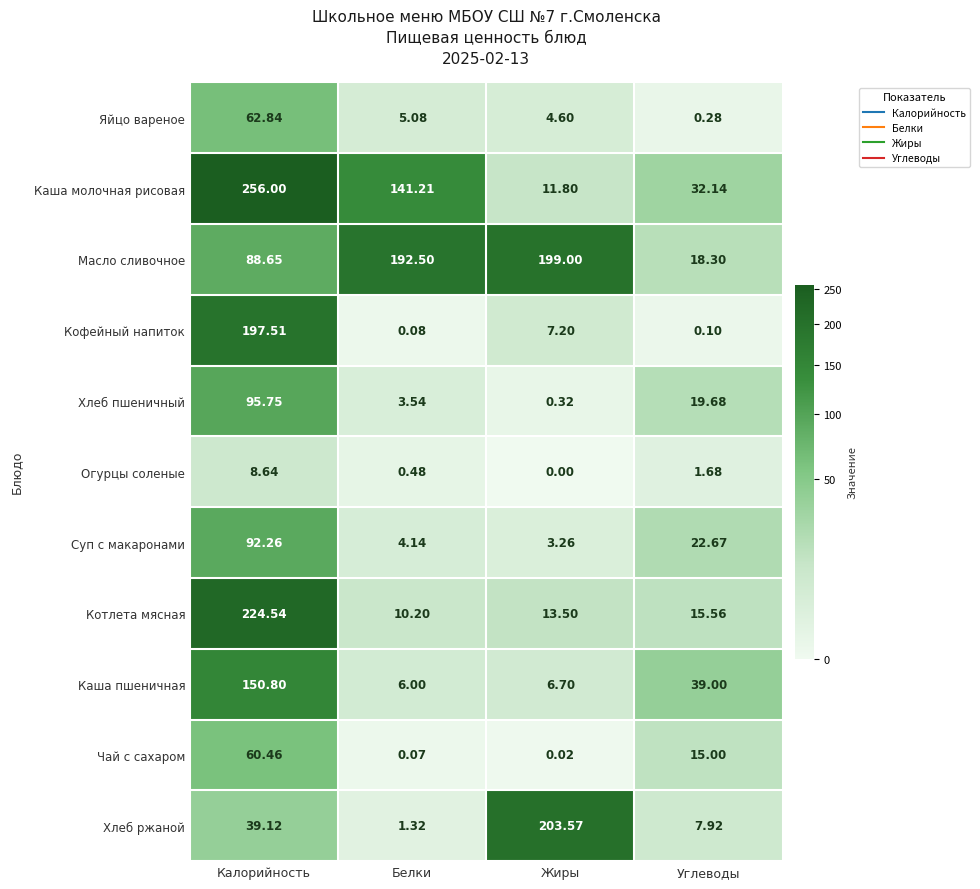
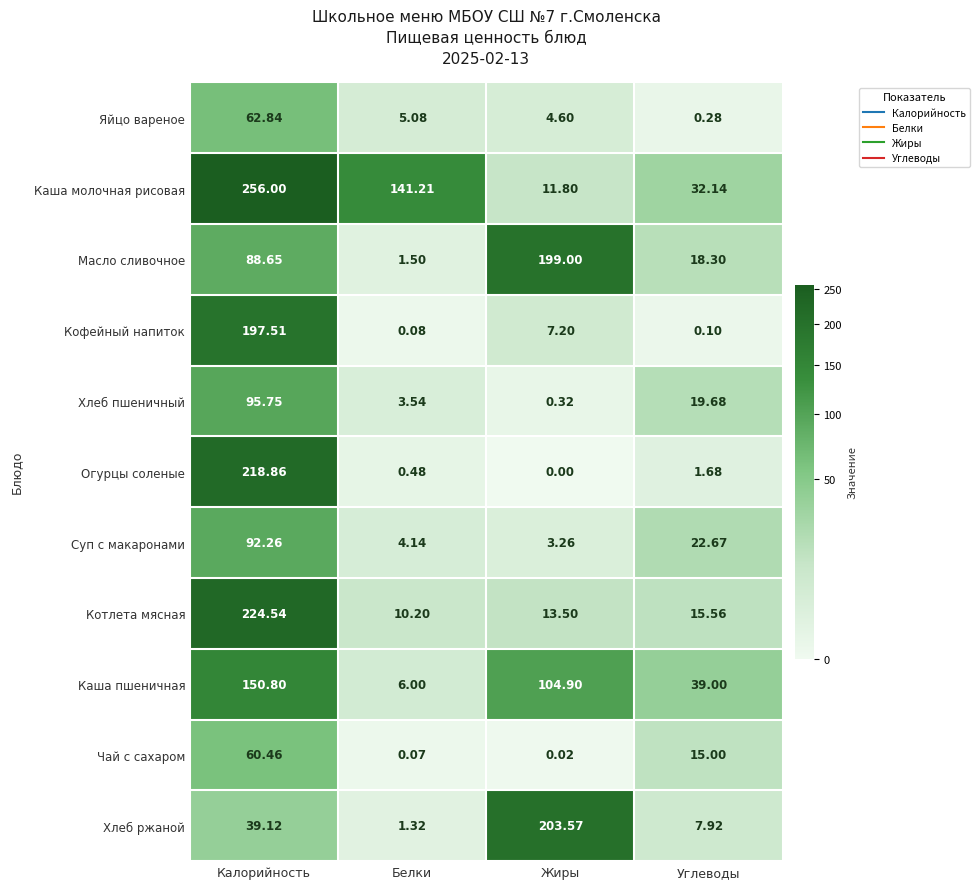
Масло сливочное, Белки: 192.50 -> 1.50
Огурцы соленые, Калорийность: 8.64 -> 218.86
Каша пшеничная, Жиры: 6.70 -> 104.90
